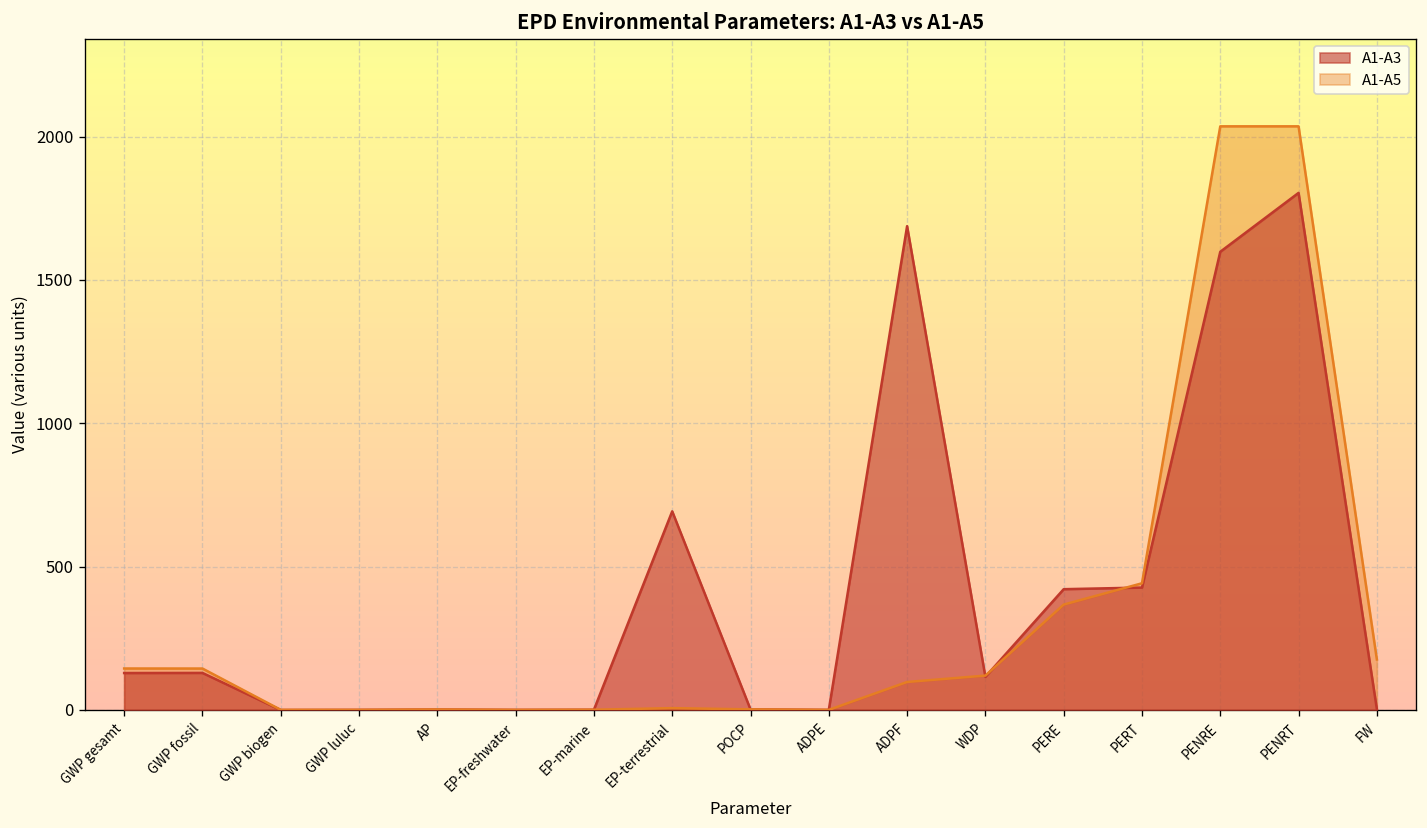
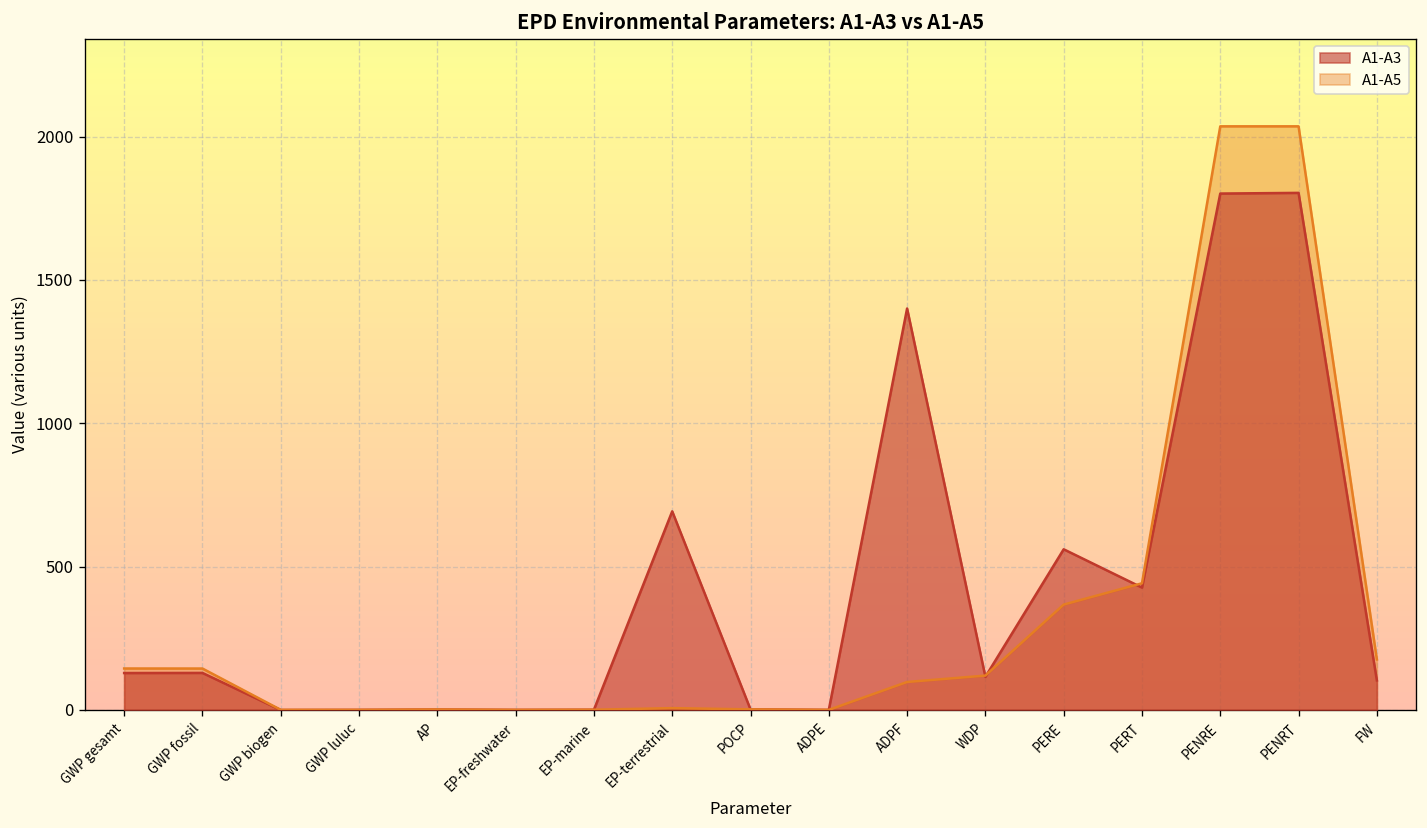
A1-A3, ADPF: 1690 -> 1400
A1-A3, PERE: 420 -> 560
A1-A3, PENRE: 1600 -> 1800
A1-A3, FW: 0 -> 100
